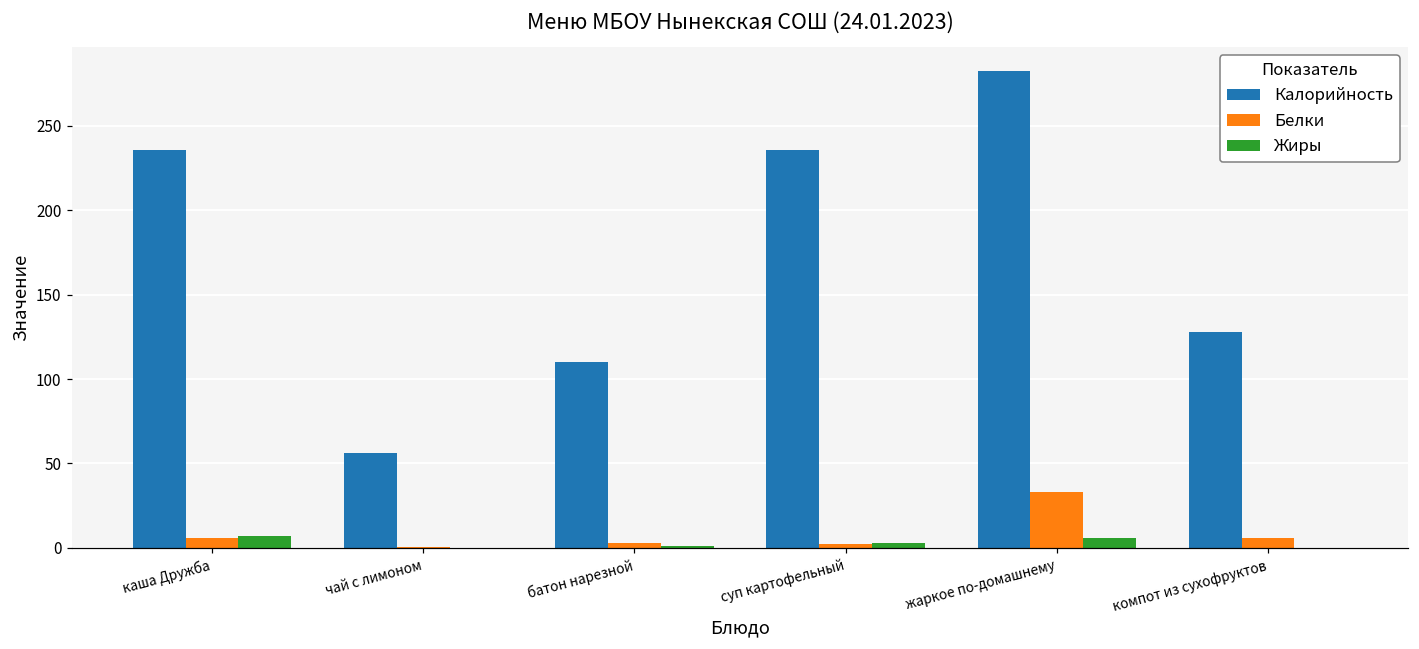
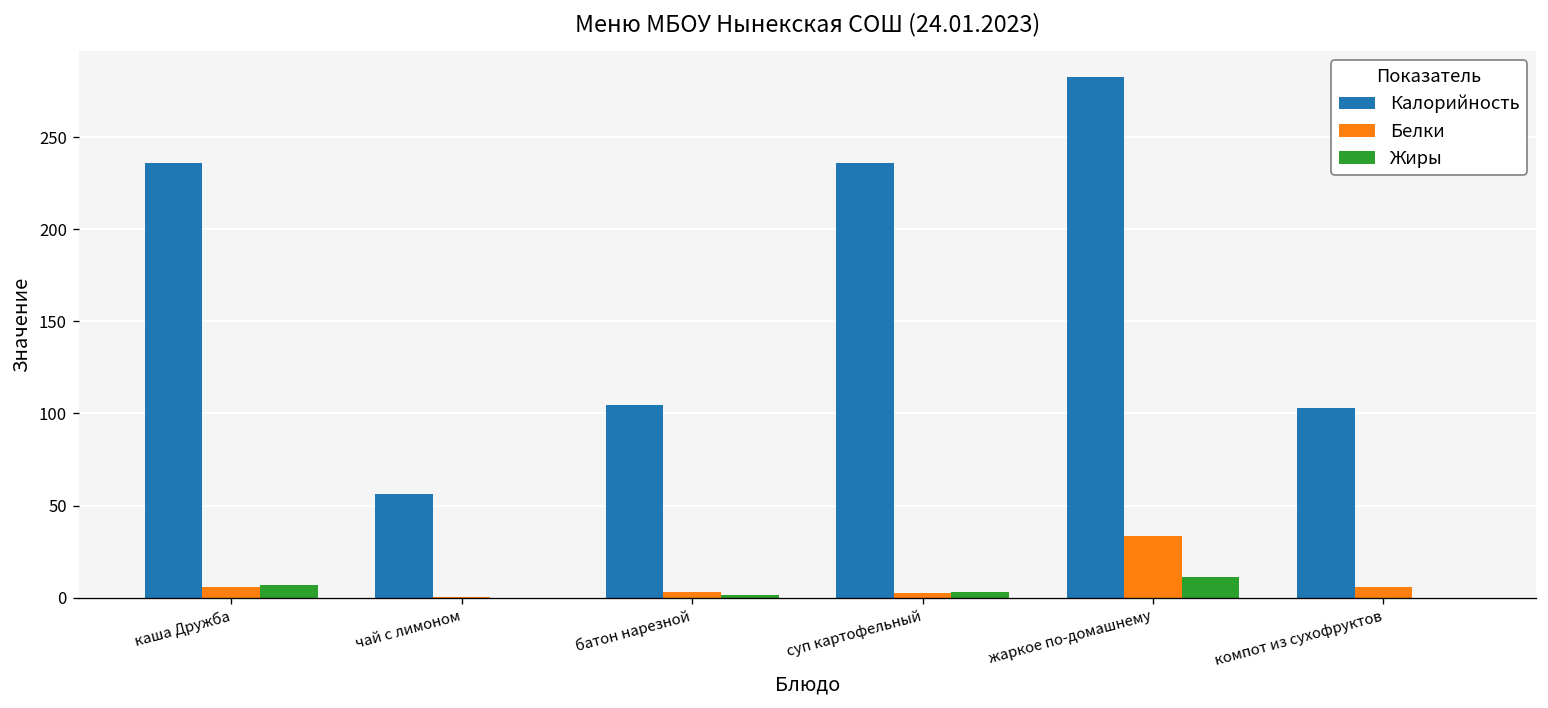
Калорийность, батон нарезной: 110 -> 105
Жиры, жаркое по-домашнему: 6 -> 11
Калорийность, компот из сухофруктов: 128 -> 103
